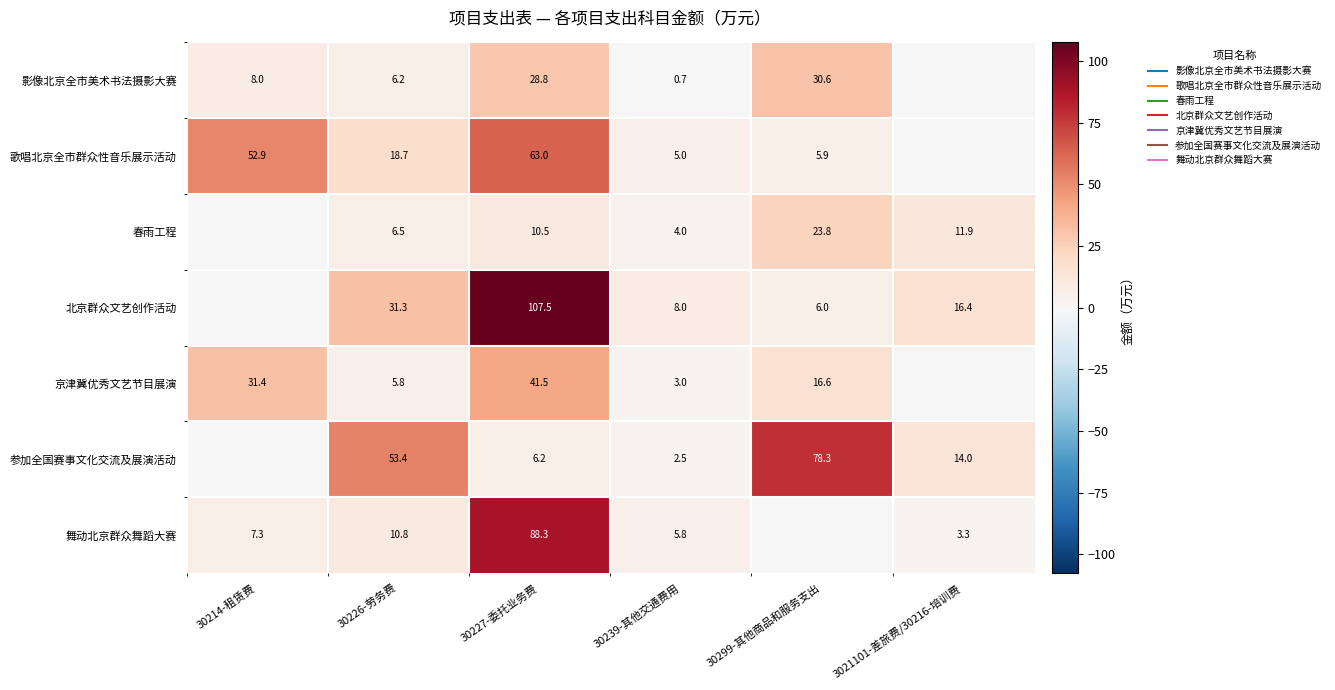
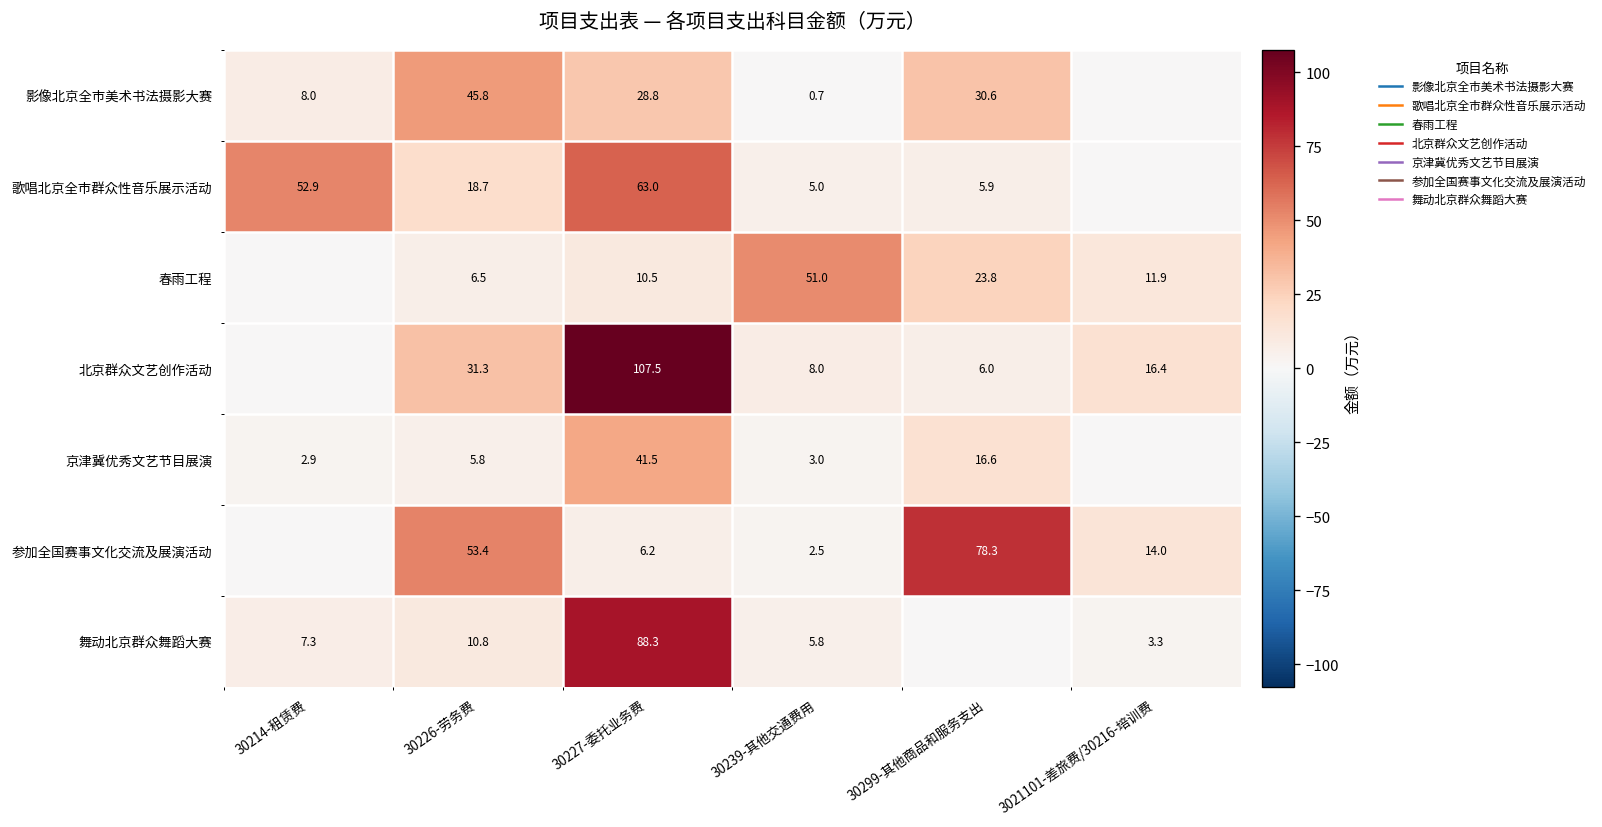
影像北京全市美术书法摄影大赛, 30226-劳务费: 6.2 -> 45.8
春雨工程, 30239-其他交通费用: 4.0 -> 51.0
京津冀优秀文艺节目展演, 30214-租赁费: 31.4 -> 2.9
